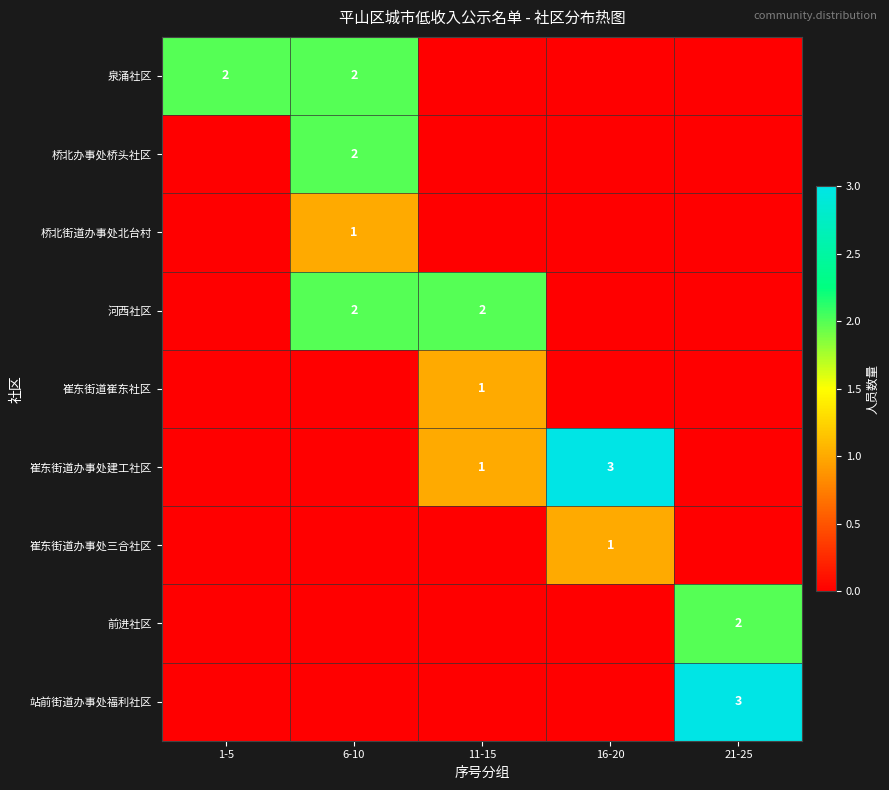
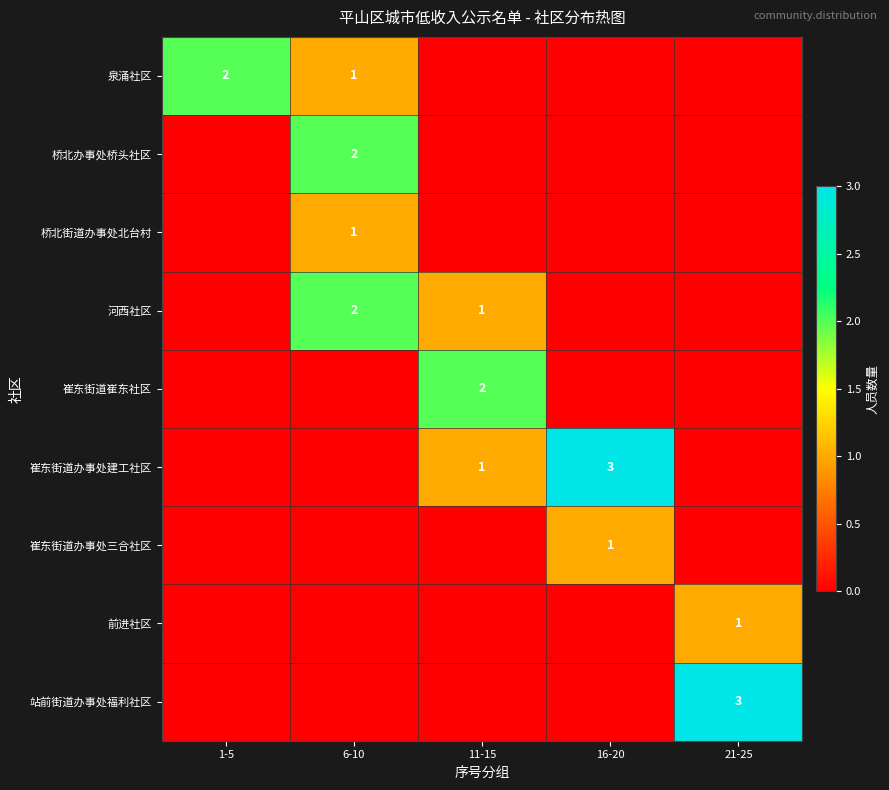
泉涌社区, 6-10: 2 -> 1
河西社区, 11-15: 2 -> 1
崔东街道崔东社区, 11-15: 1 -> 2
前进社区, 21-25: 2 -> 1
